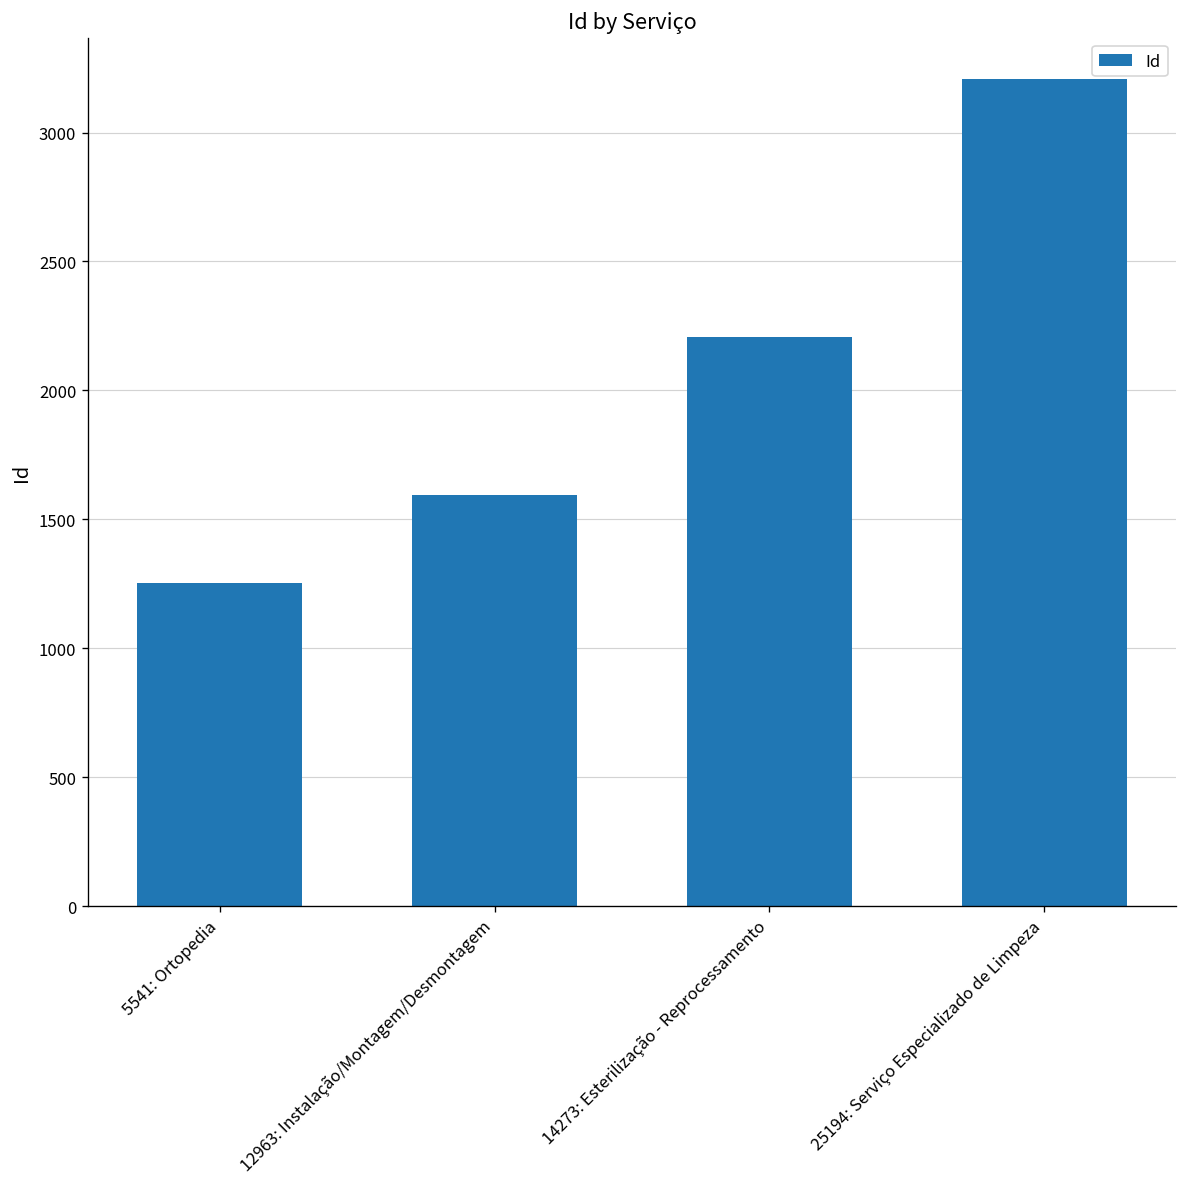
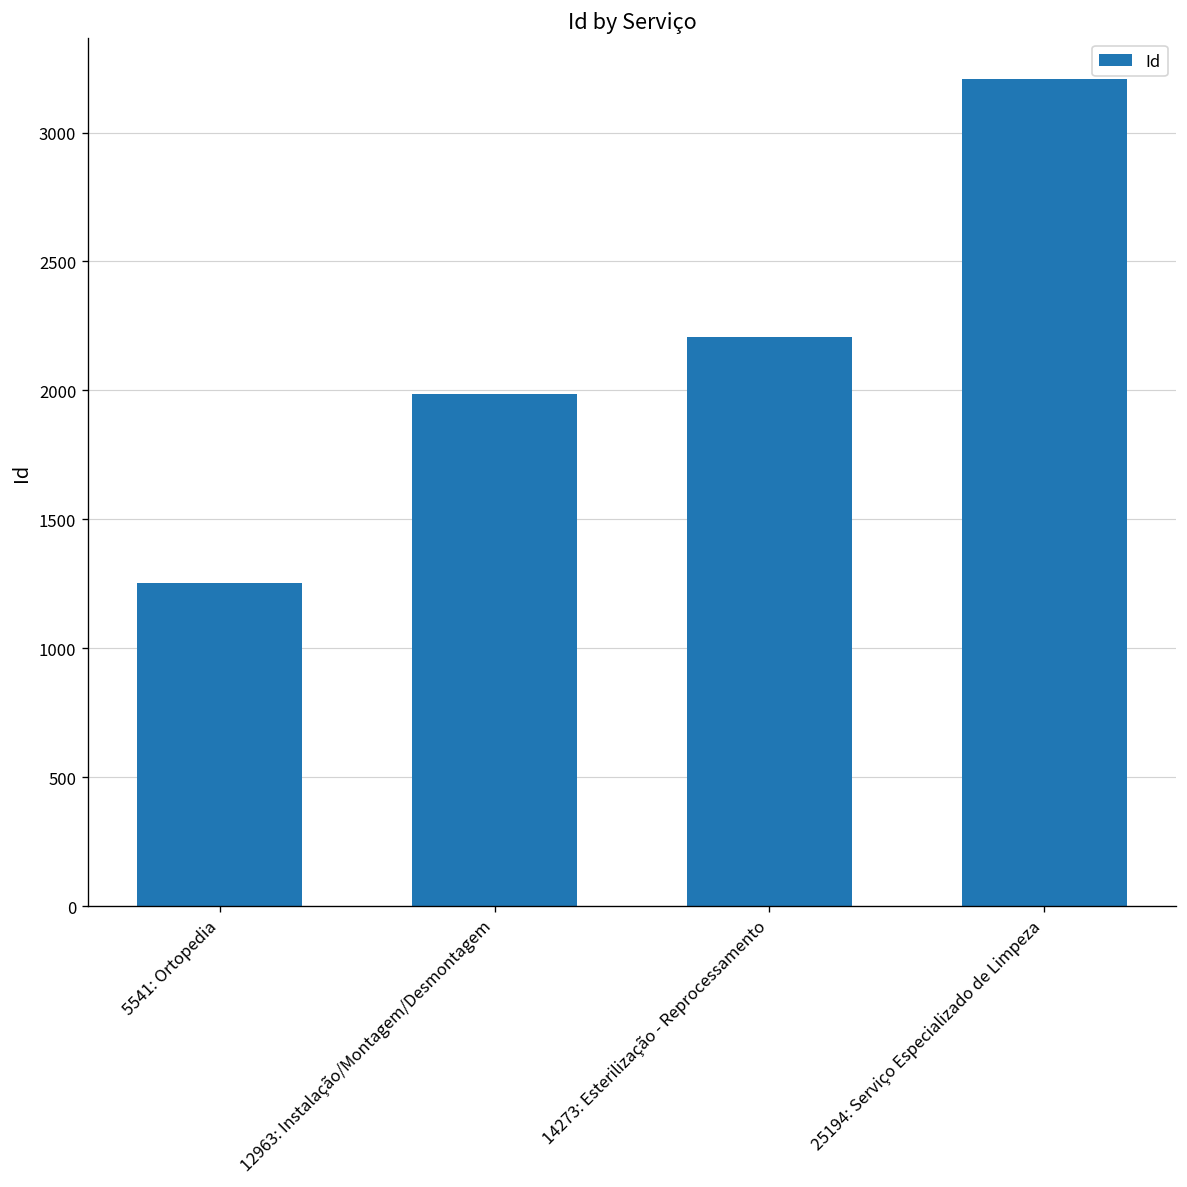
12963: Instalação/Montagem/Desmontagem: 1590 -> 1990
